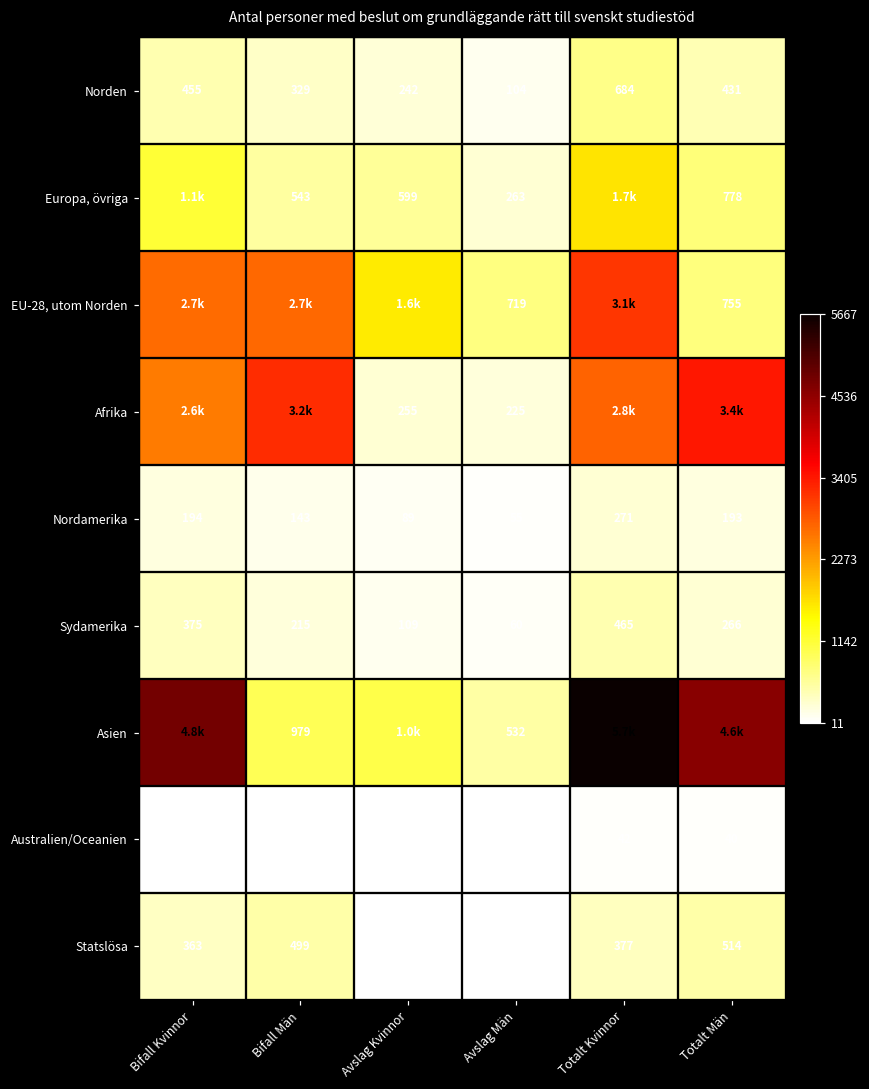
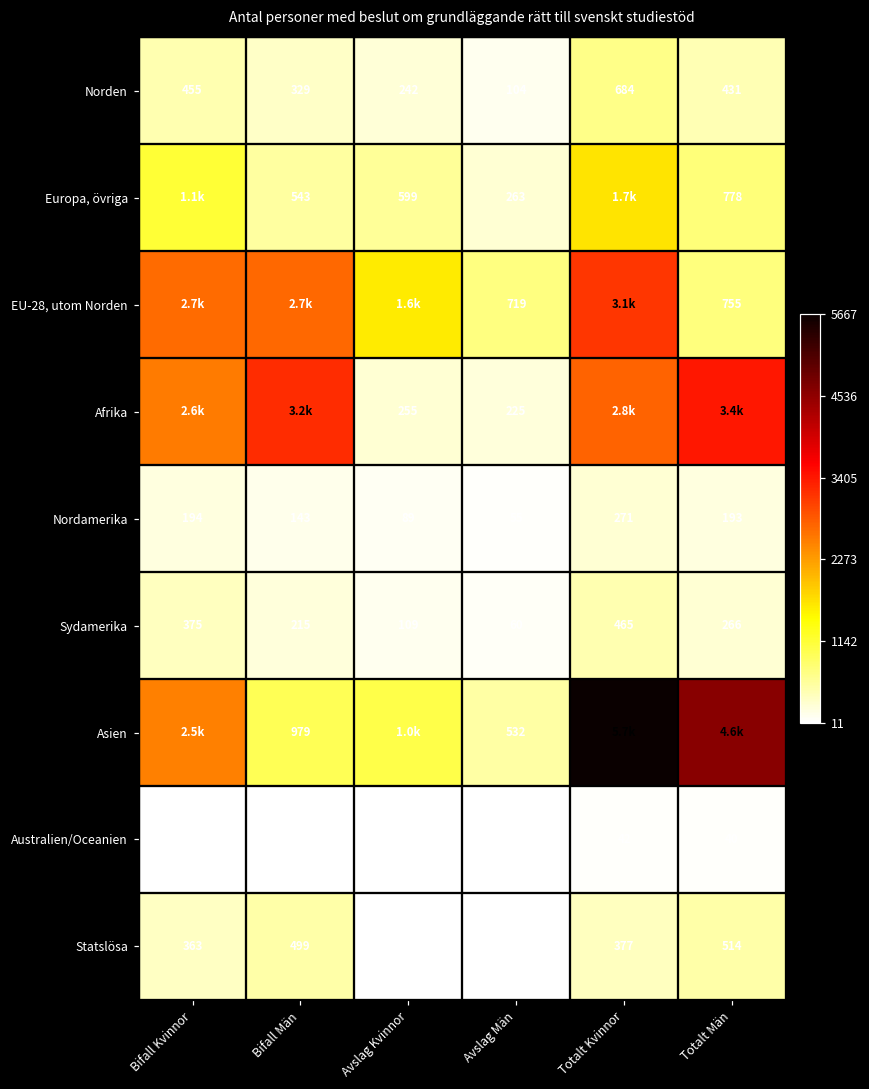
Asien, Bifall Kvinnor: 4.8k -> 2.5k
